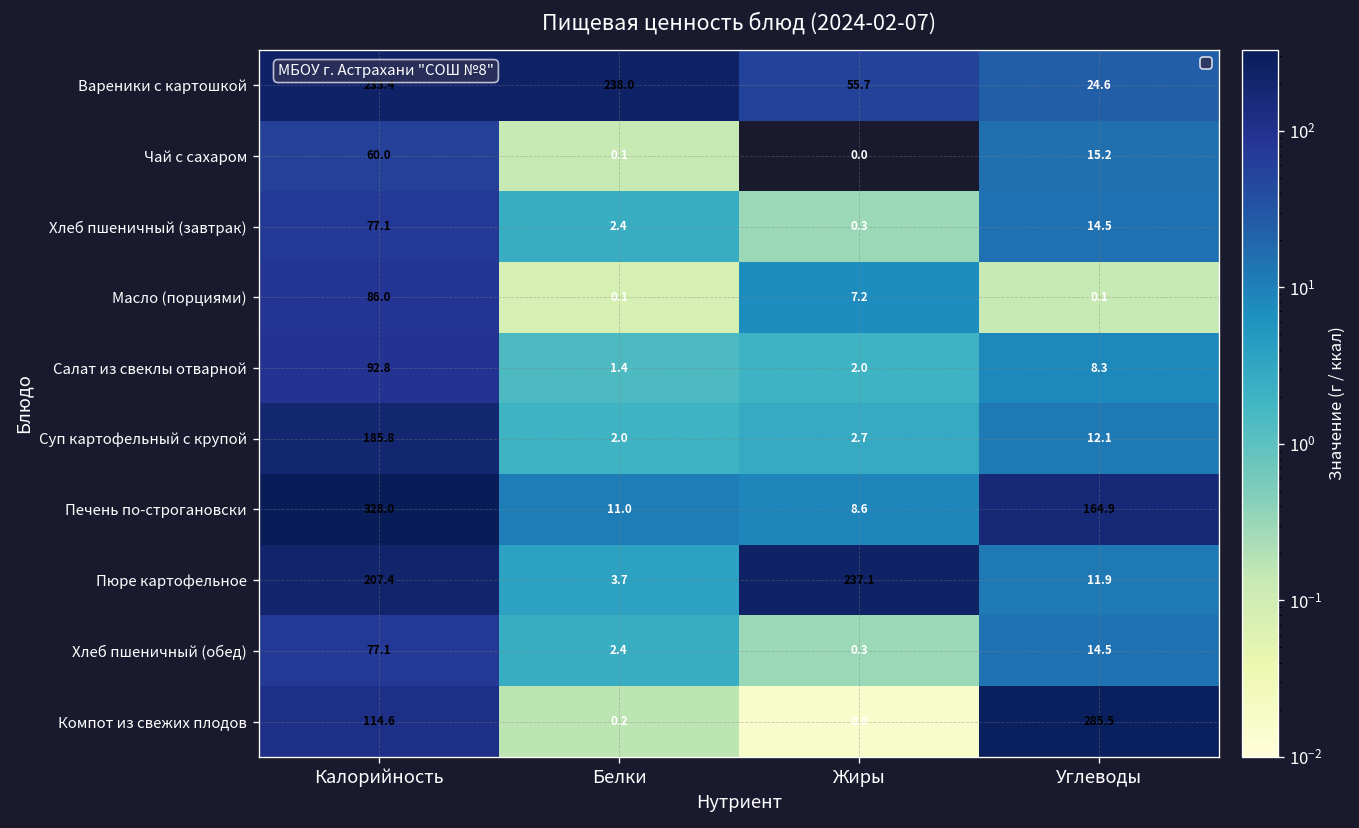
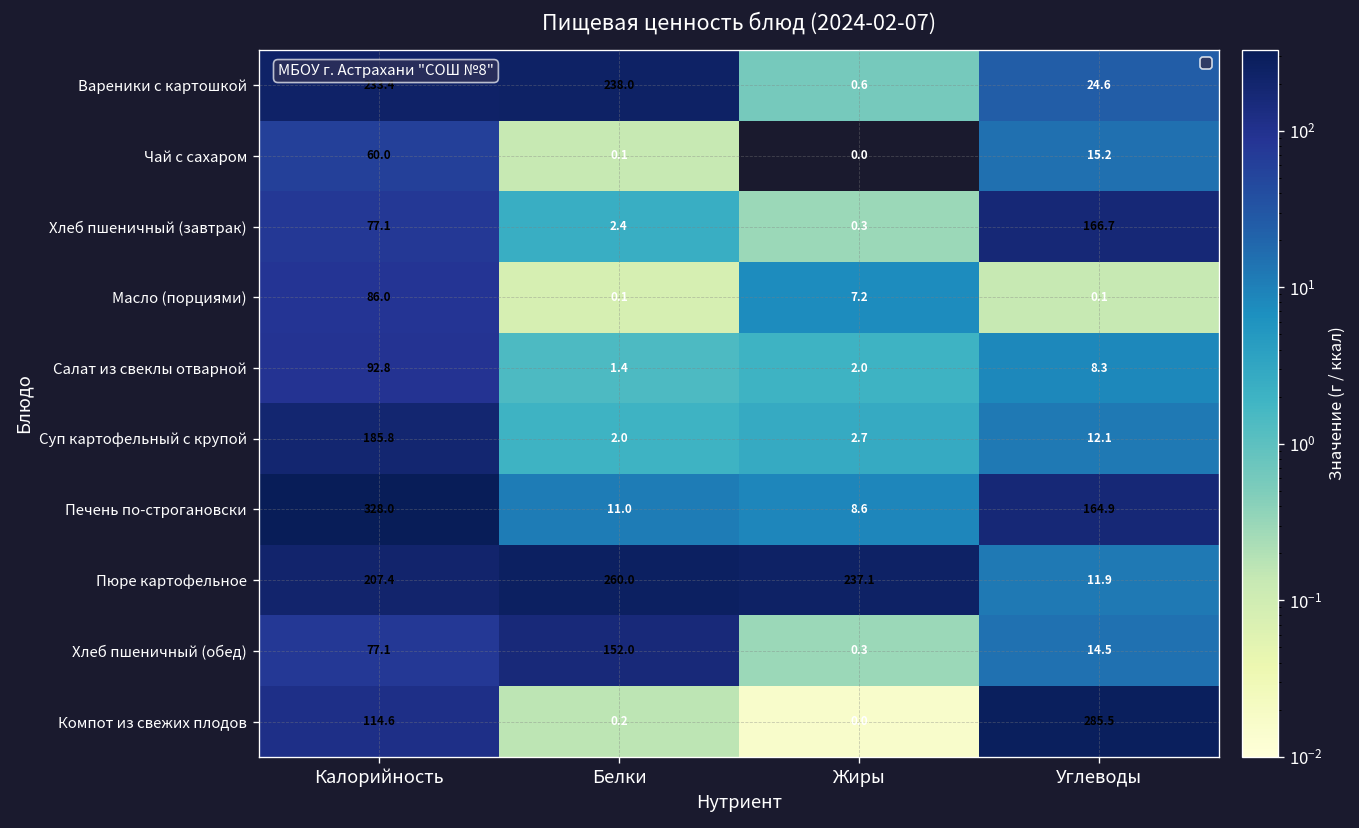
Вареники с картошкой, Жиры: 55.7 -> 0.6
Хлеб пшеничный (завтрак), Углеводы: 14.5 -> 166.7
Пюре картофельное, Белки: 3.7 -> 260.0
Хлеб пшеничный (обед), Белки: 2.4 -> 152.0
